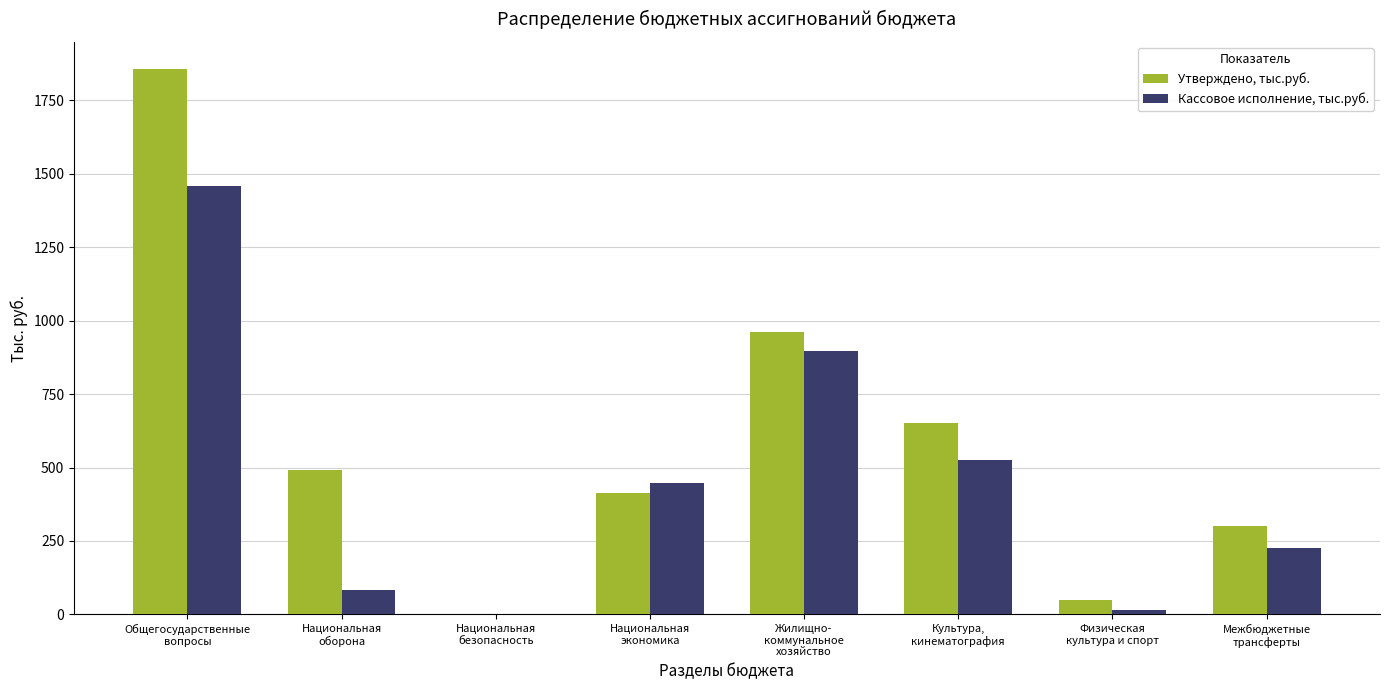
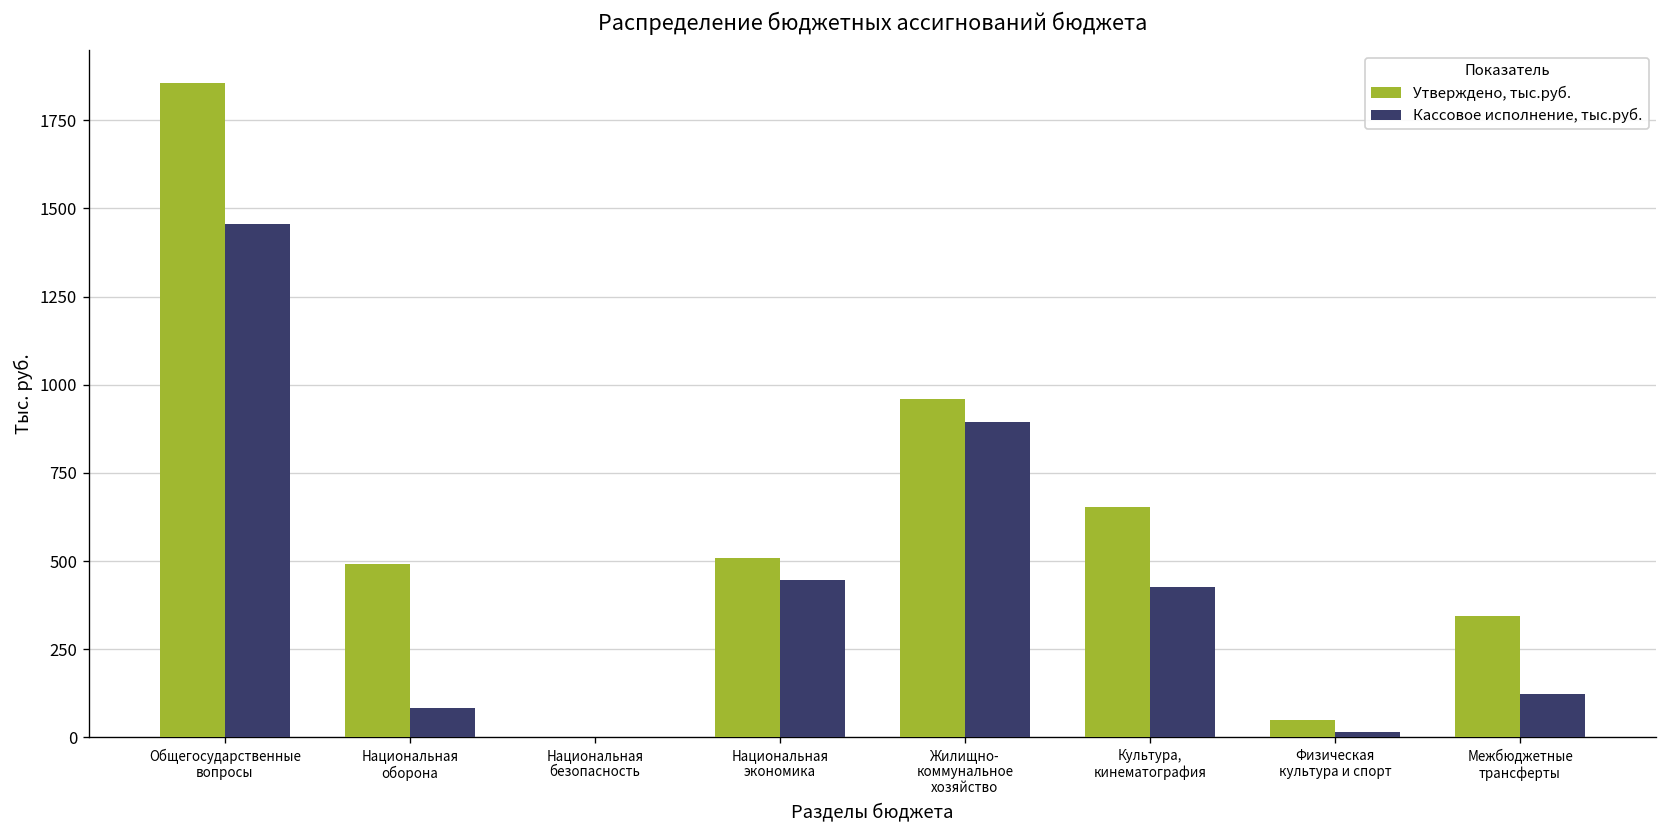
Утверждено, тыс.руб., Национальная экономика: 410 -> 510
Кассовое исполнение, тыс.руб., Культура, кинематография: 530 -> 430
Утверждено, тыс.руб., Межбюджетные трансферты: 300 -> 340
Кассовое исполнение, тыс.руб., Межбюджетные трансферты: 220 -> 120
